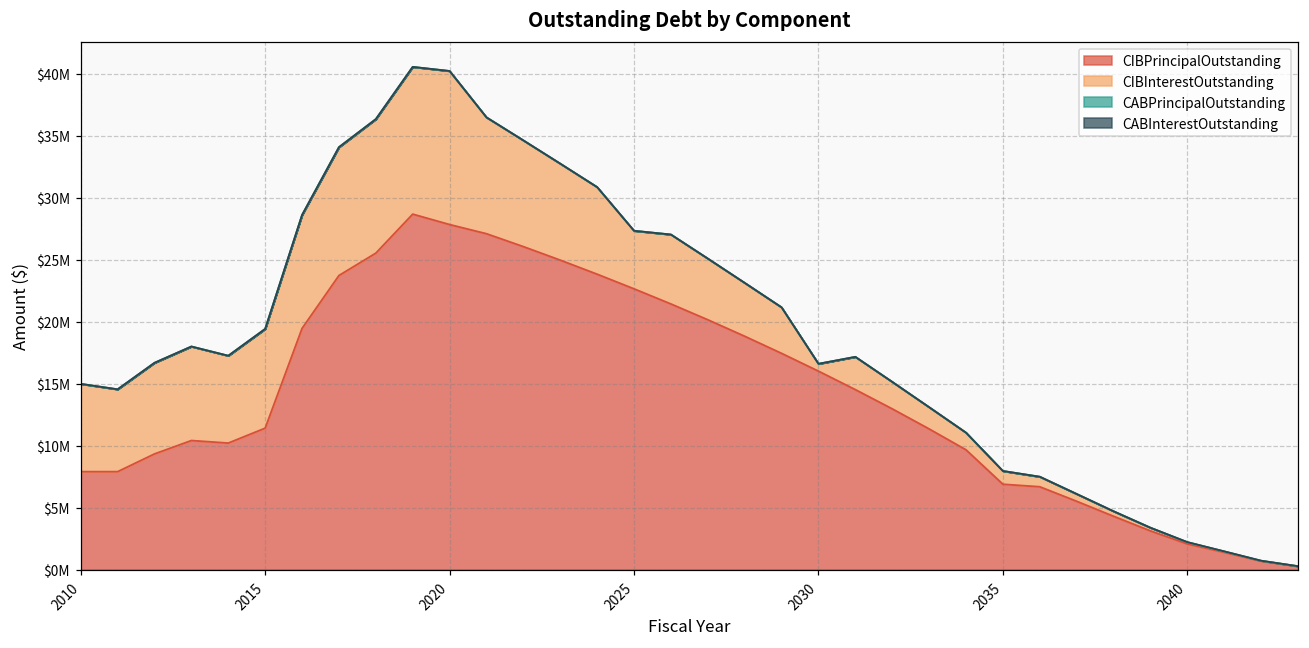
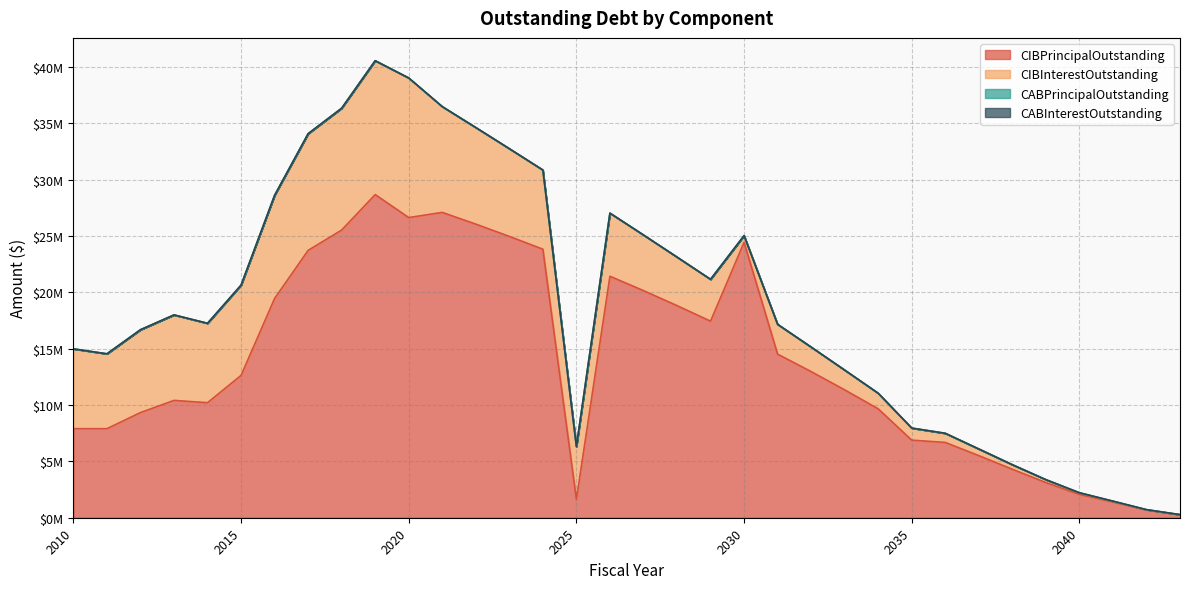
CIBPrincipalOutstanding, 2015: $11400000 -> $12600000
CIBPrincipalOutstanding, 2020: $27800000 -> $26600000
CIBPrincipalOutstanding, 2025: $22600000 -> $1600000
CIBPrincipalOutstanding, 2030: $16000000 -> $24400000
